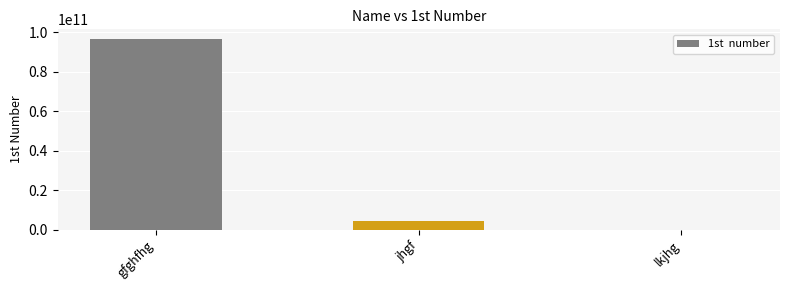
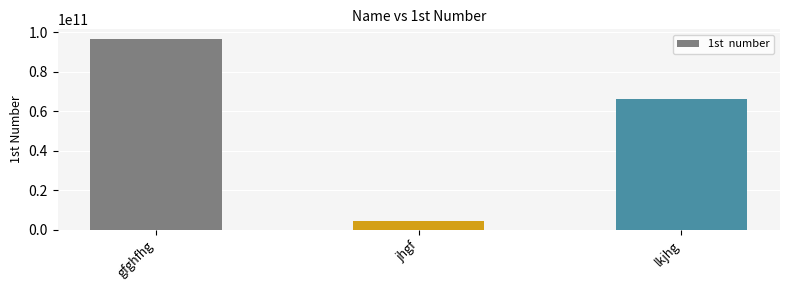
lkjhg: 0 -> 66000000000
